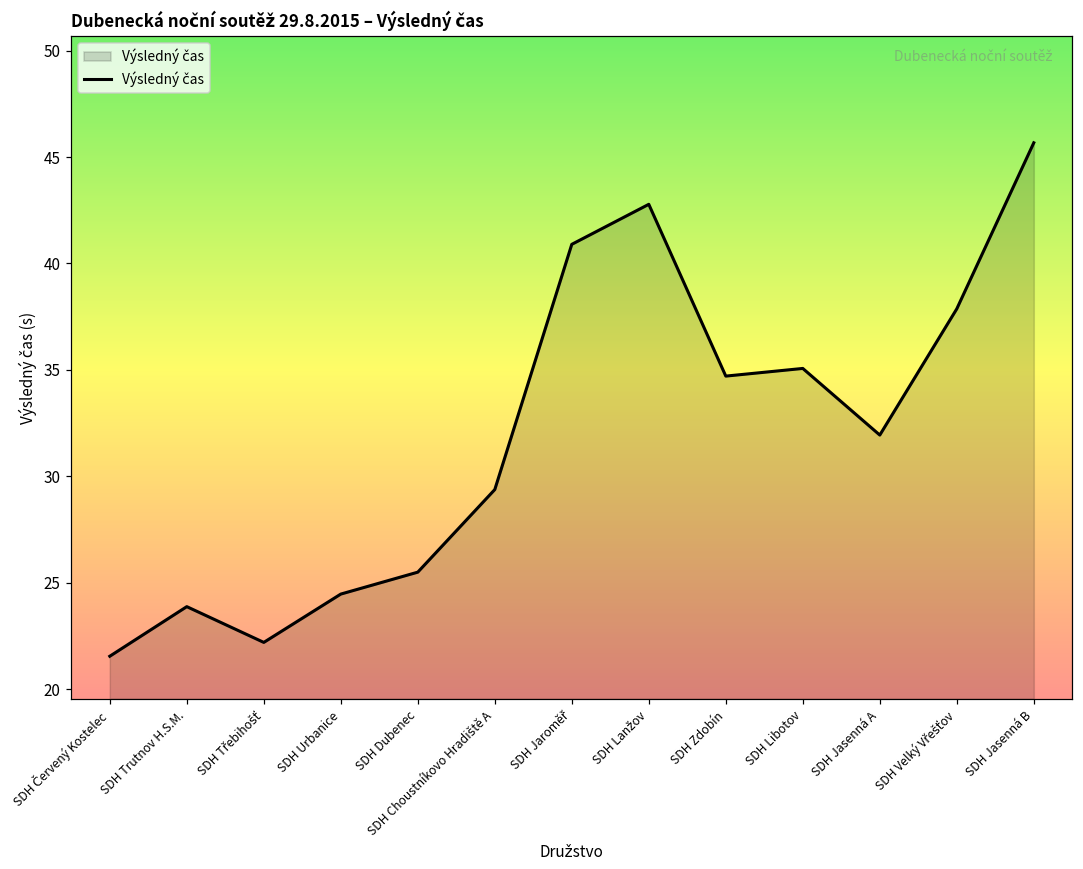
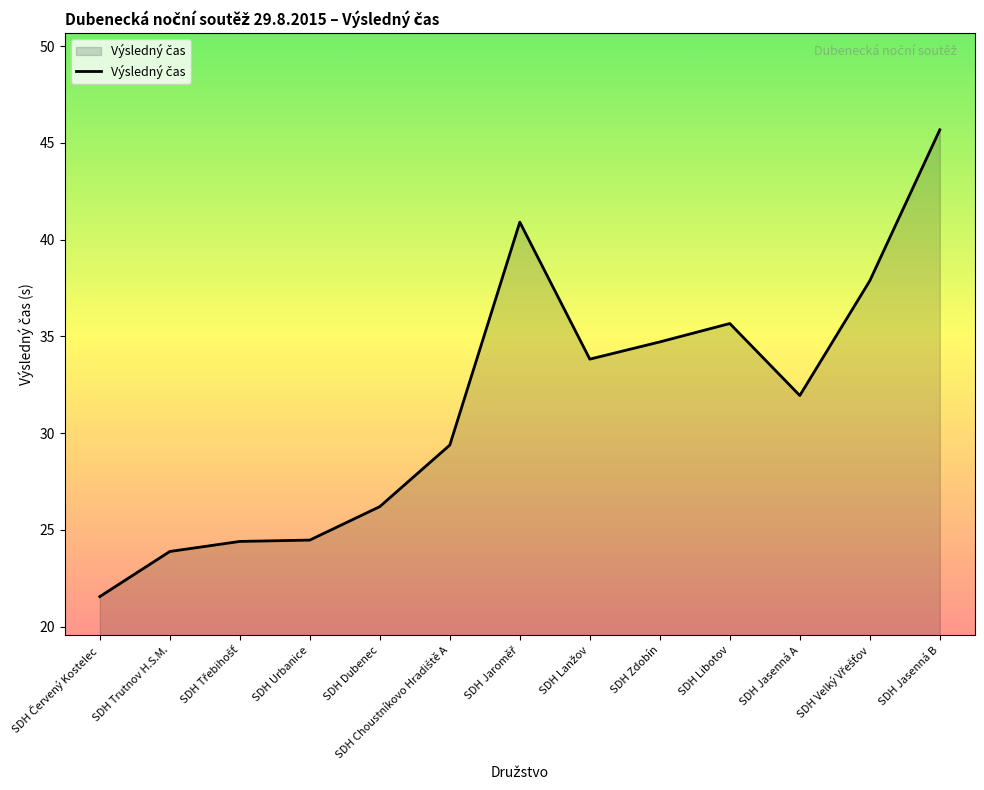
SDH Třebihošť: 22.2 -> 24.4
SDH Dubenec: 25.5 -> 26.2
SDH Lanžov: 42.8 -> 33.8
SDH Libotov: 35.1 -> 35.7
